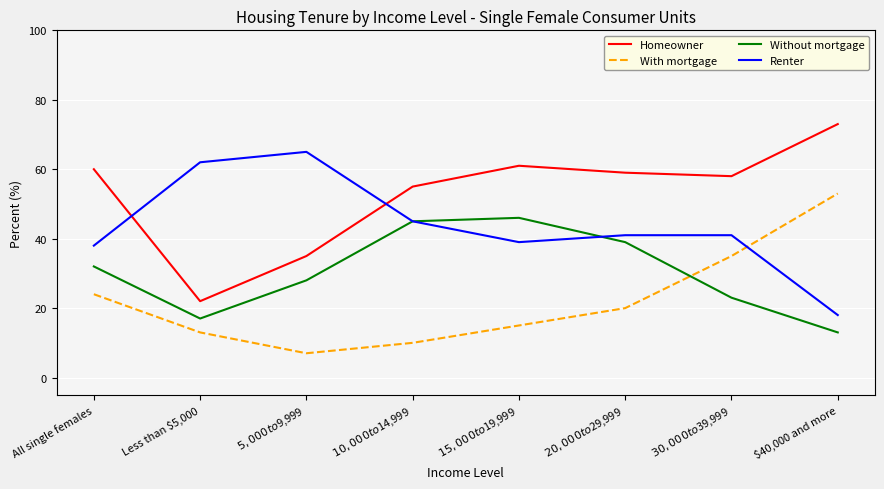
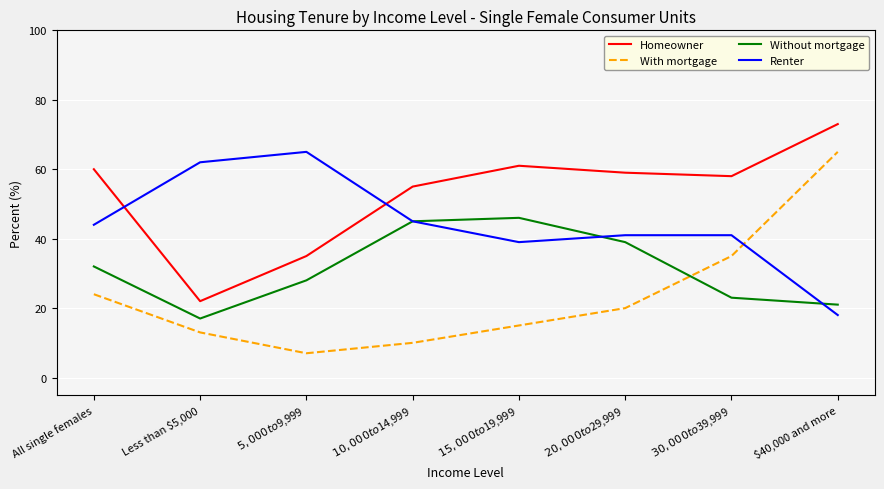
Renter, All single females: 38 -> 44
With mortgage, $40,000 and more: 53 -> 65
Without mortgage, $40,000 and more: 13 -> 21
